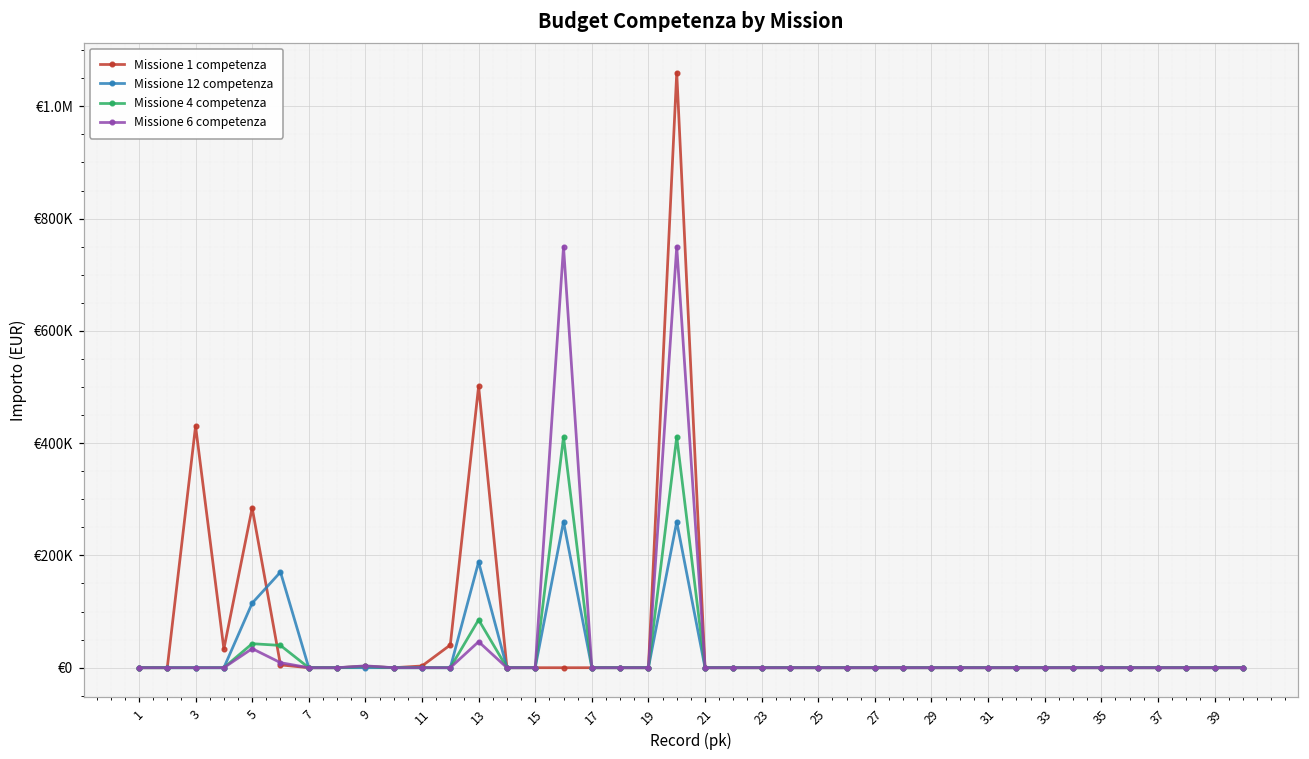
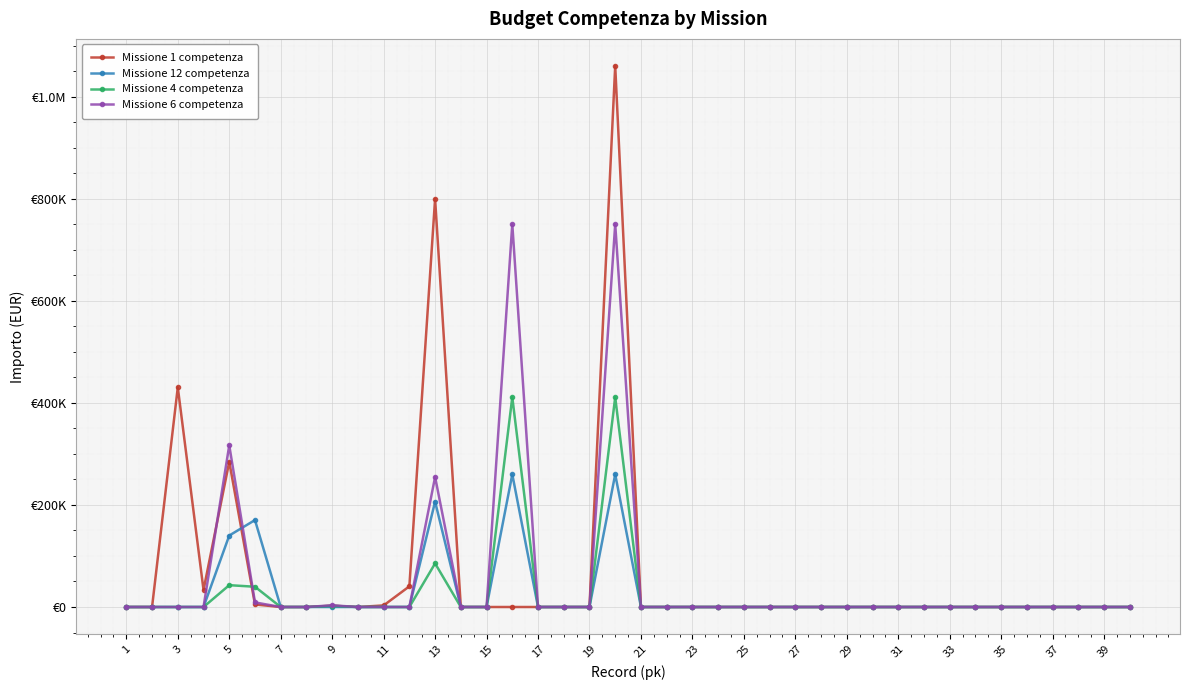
Missione 12 competenza, 5: €120000 -> €140000
Missione 6 competenza, 5: €30000 -> €320000
Missione 1 competenza, 13: €500000 -> €800000
Missione 12 competenza, 13: €190000 -> €210000
Missione 6 competenza, 13: €50000 -> €250000
